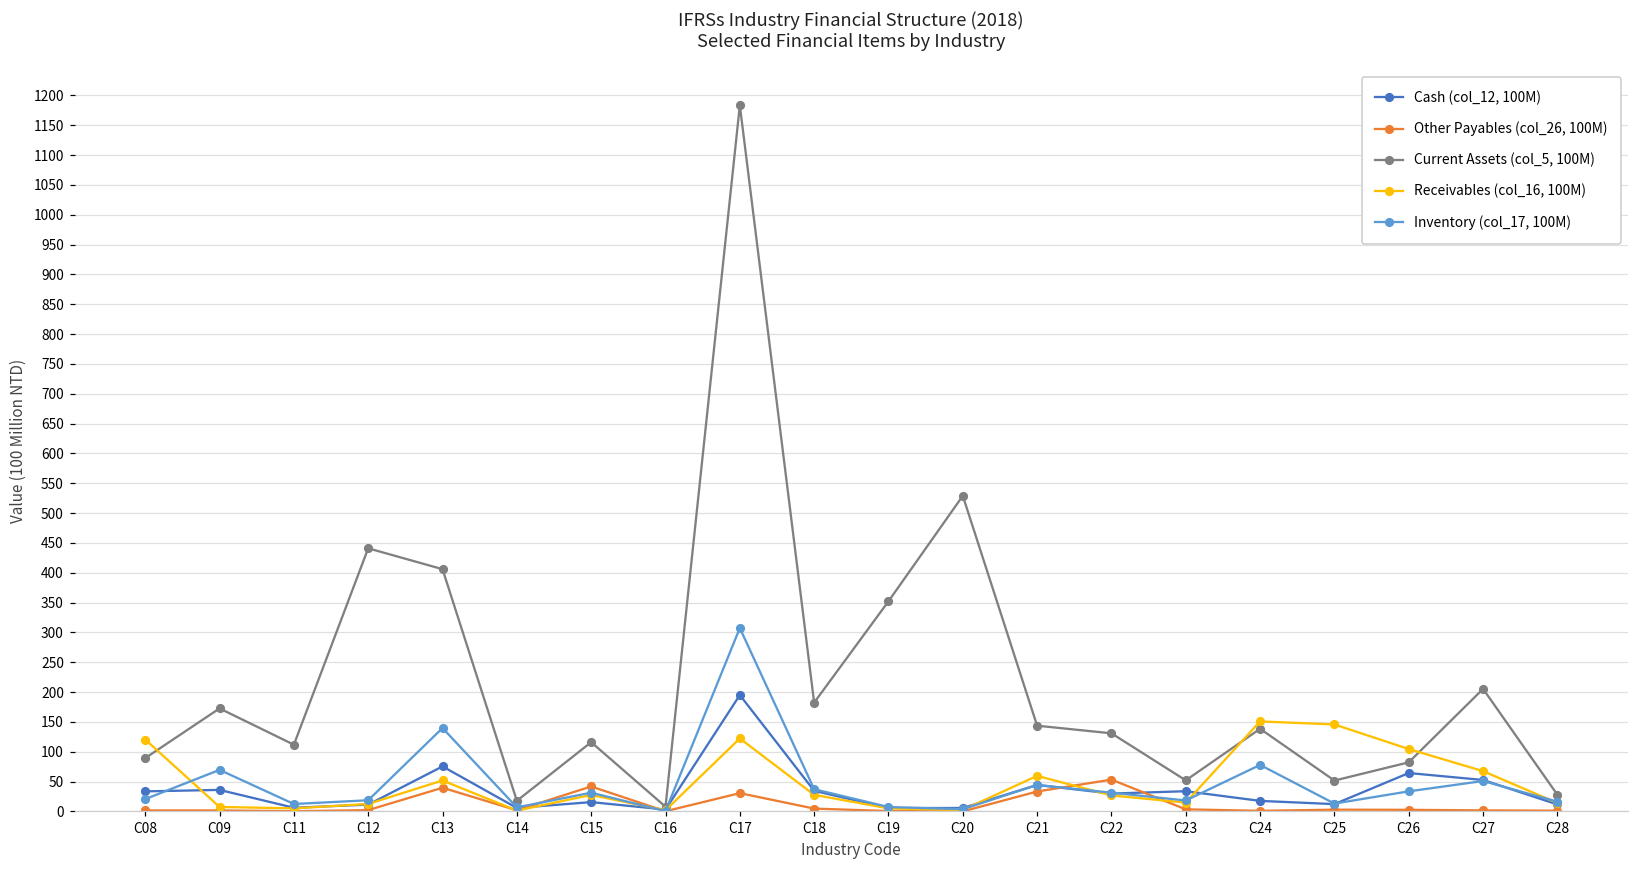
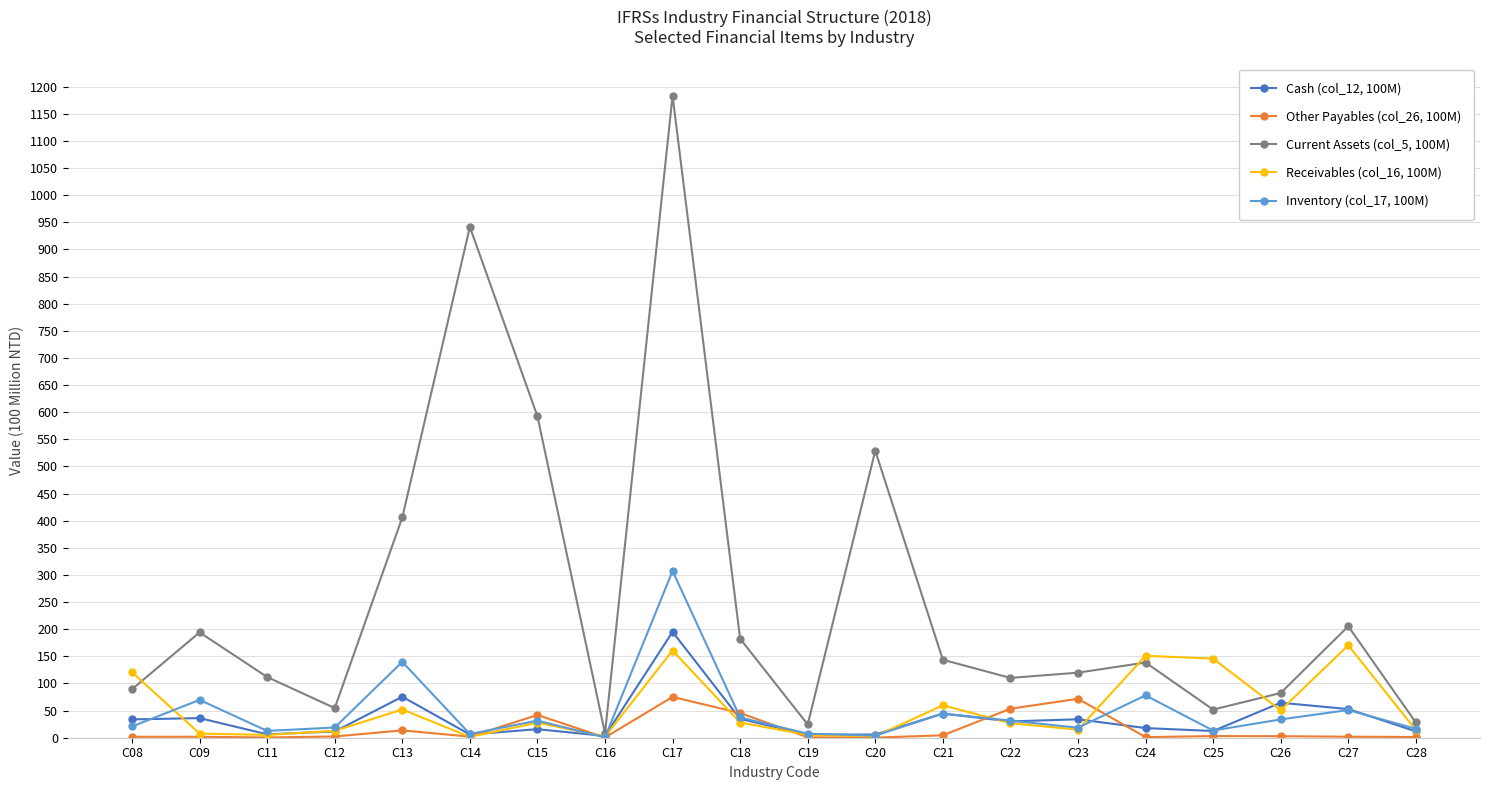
Current Assets (col_5, 100M), C09: 170 -> 190
Current Assets (col_5, 100M), C12: 440 -> 50
Other Payables (col_26, 100M), C13: 40 -> 10
Current Assets (col_5, 100M), C14: 20 -> 940
Current Assets (col_5, 100M), C15: 120 -> 590
Other Payables (col_26, 100M), C17: 30 -> 80
Receivables (col_16, 100M), C17: 120 -> 160
Other Payables (col_26, 100M), C18: 0 -> 50
Current Assets (col_5, 100M), C19: 350 -> 20
Other Payables (col_26, 100M), C21: 30 -> 0
Current Assets (col_5, 100M), C22: 130 -> 110
Other Payables (col_26, 100M), C23: 0 -> 70
Current Assets (col_5, 100M), C23: 50 -> 120
Receivables (col_16, 100M), C26: 100 -> 50
Receivables (col_16, 100M), C27: 70 -> 170
